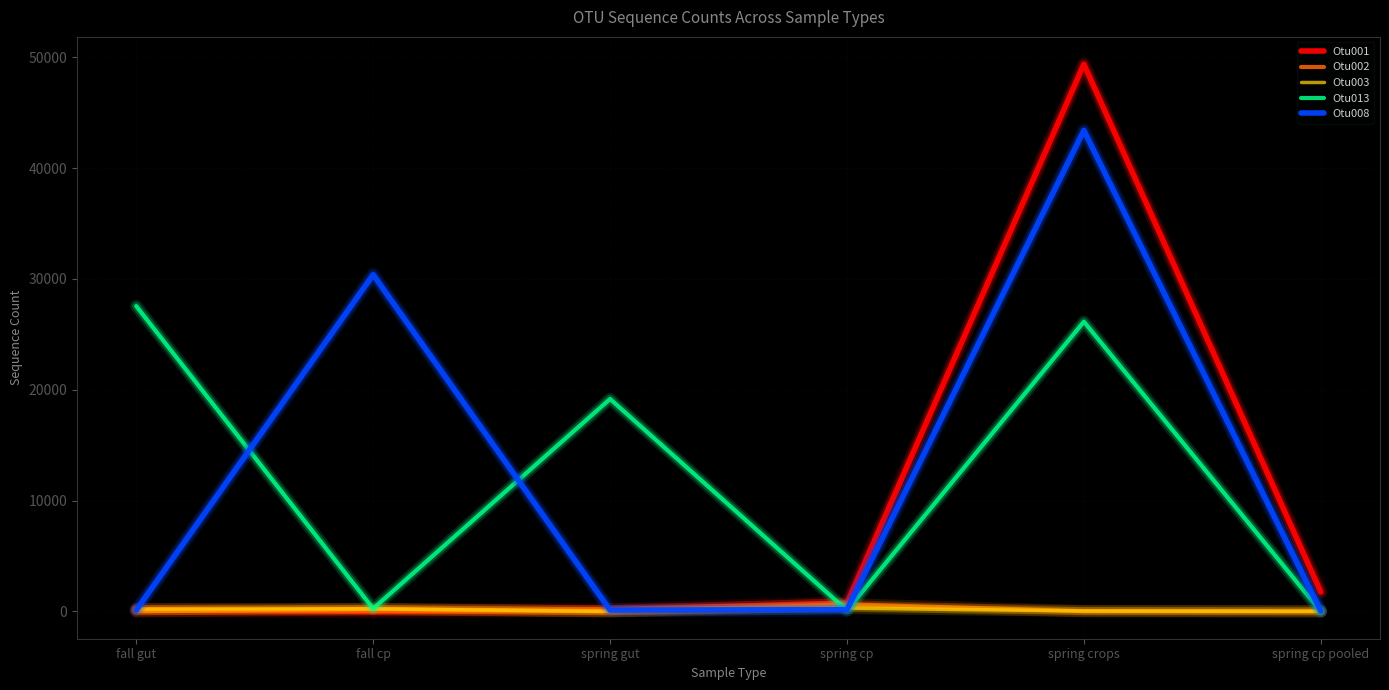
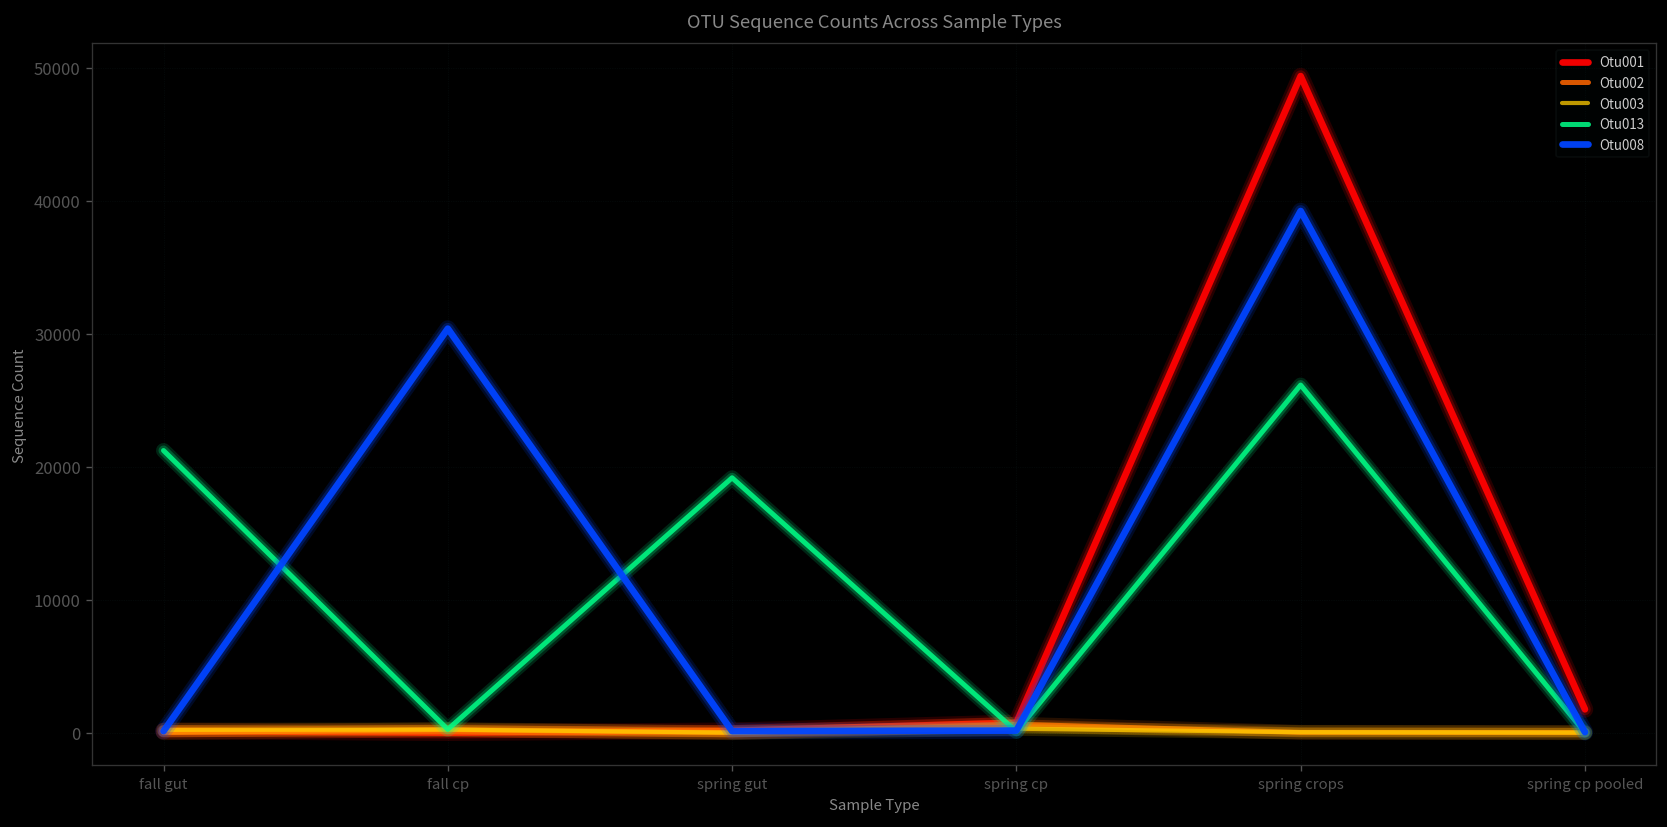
Otu013, fall gut: 27600 -> 21200
Otu008, spring crops: 43400 -> 39200
